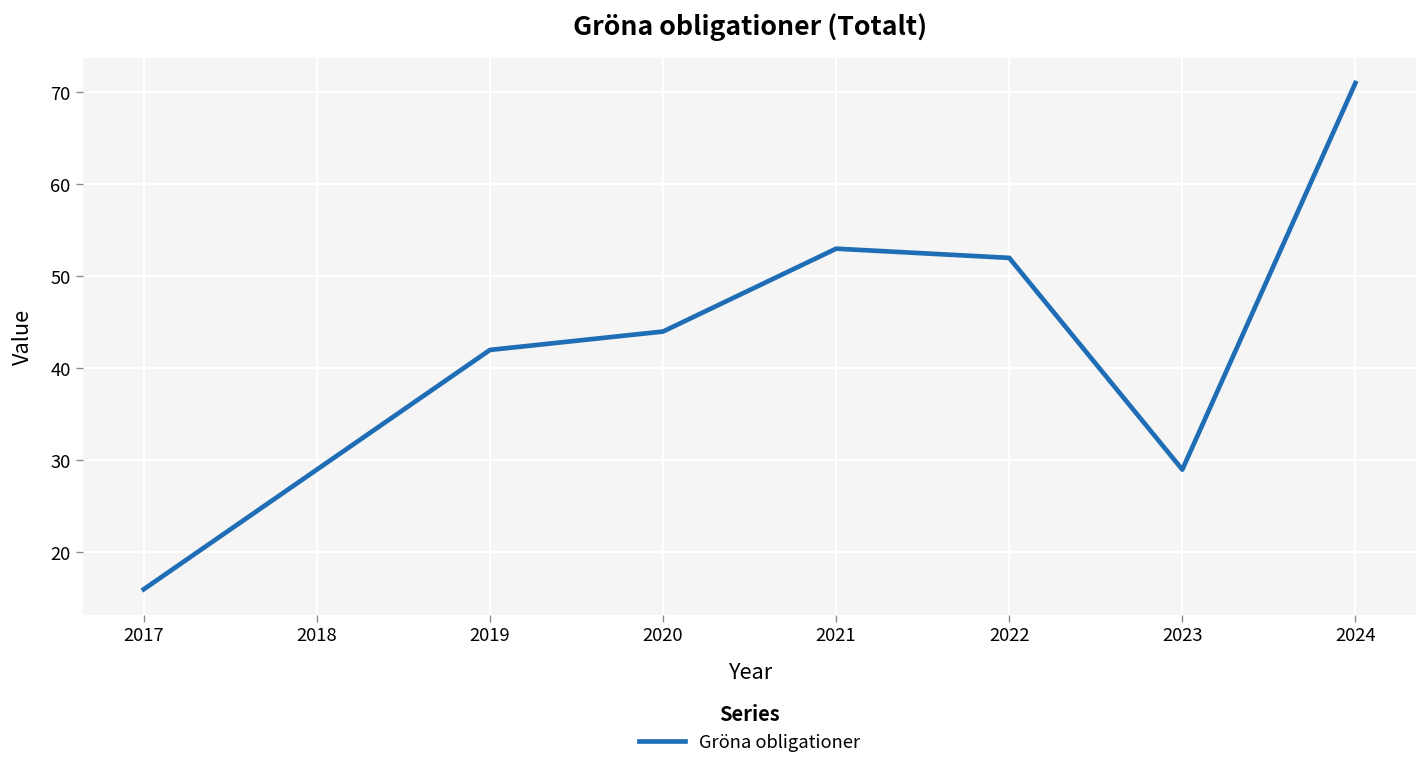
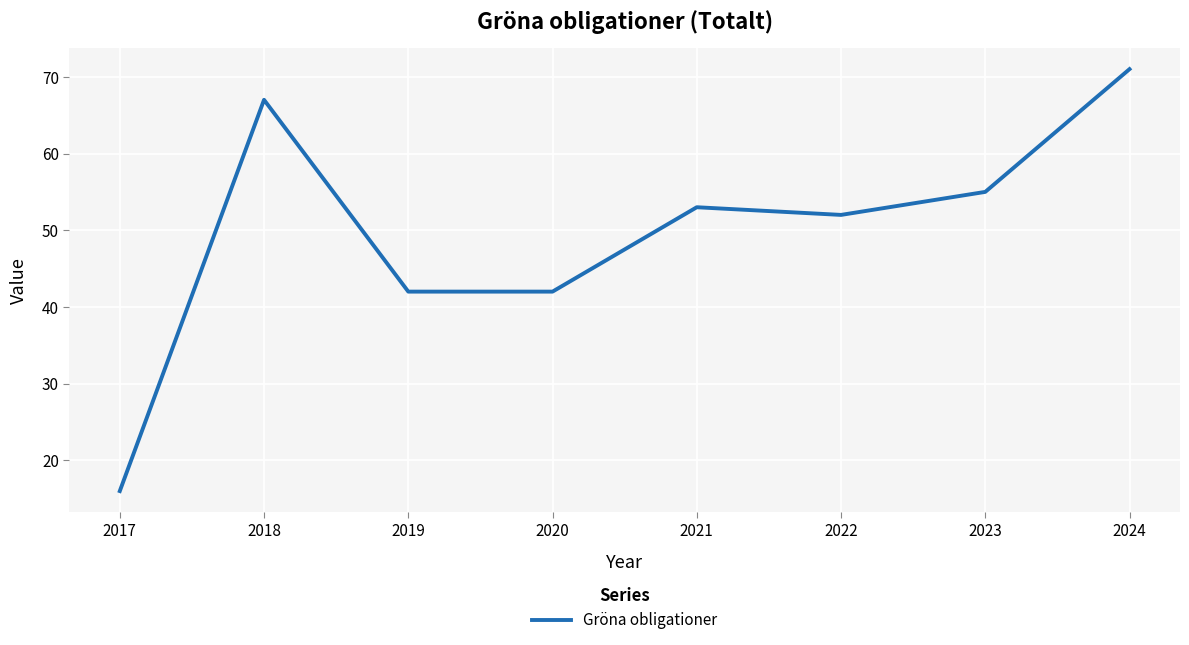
2018: 29 -> 67
2020: 44 -> 42
2023: 29 -> 55
